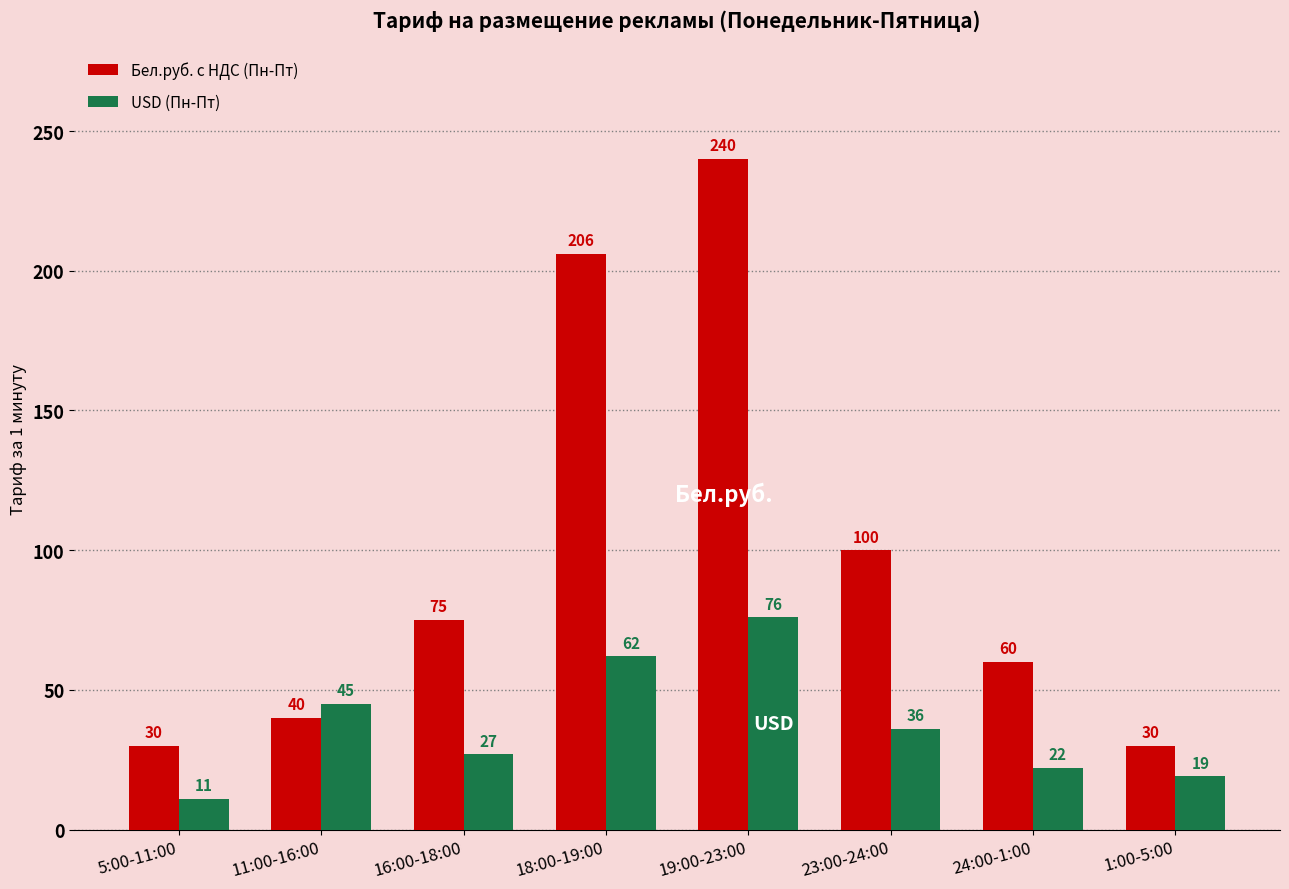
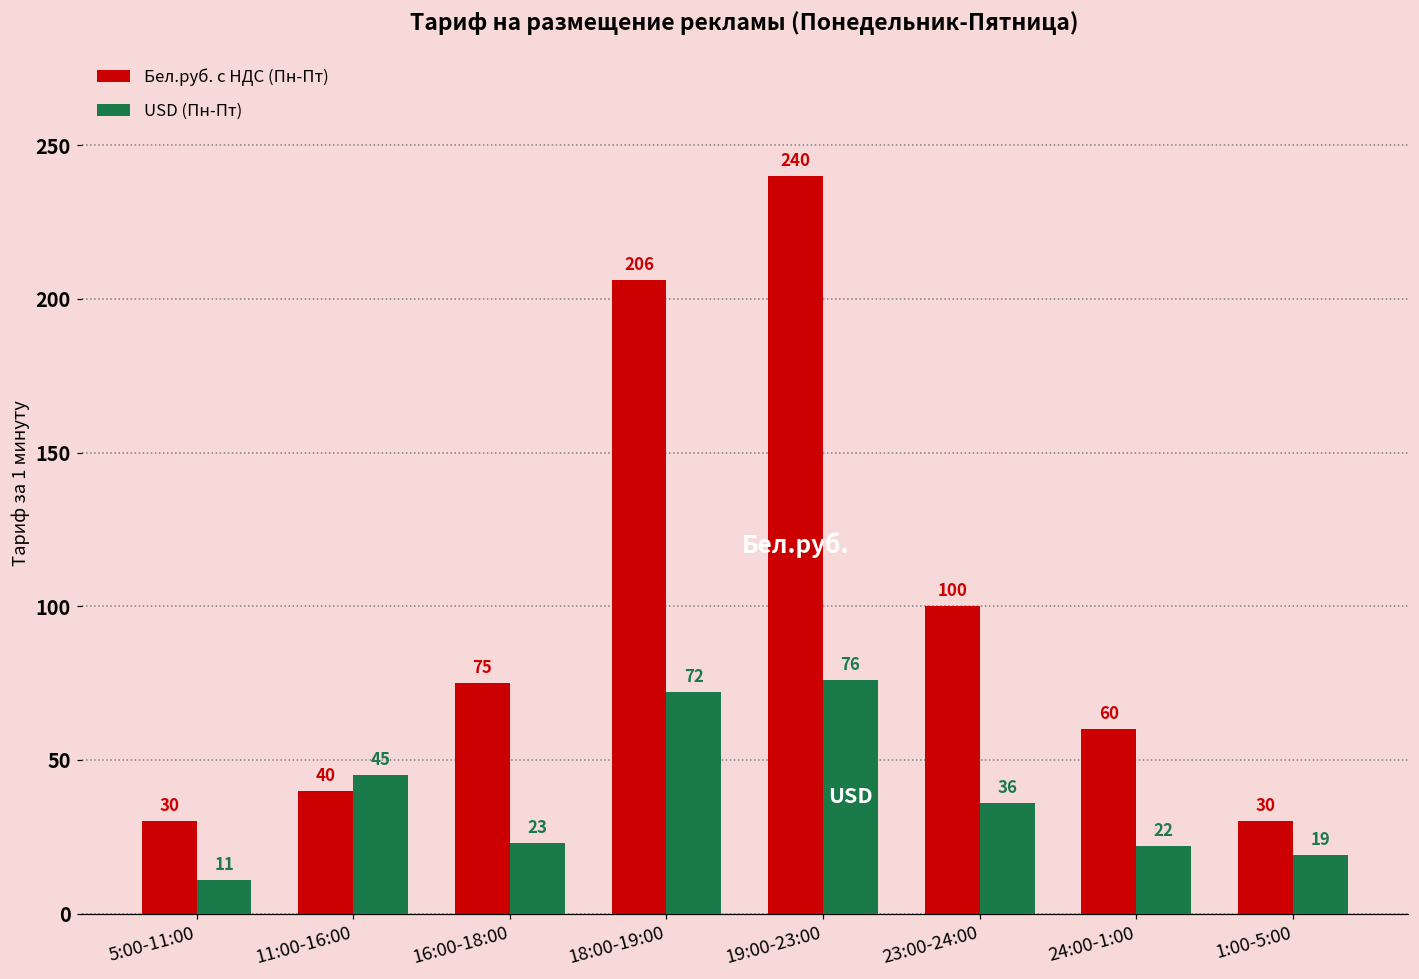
USD (Пн-Пт), 16:00-18:00: 27 -> 23
USD (Пн-Пт), 18:00-19:00: 62 -> 72
